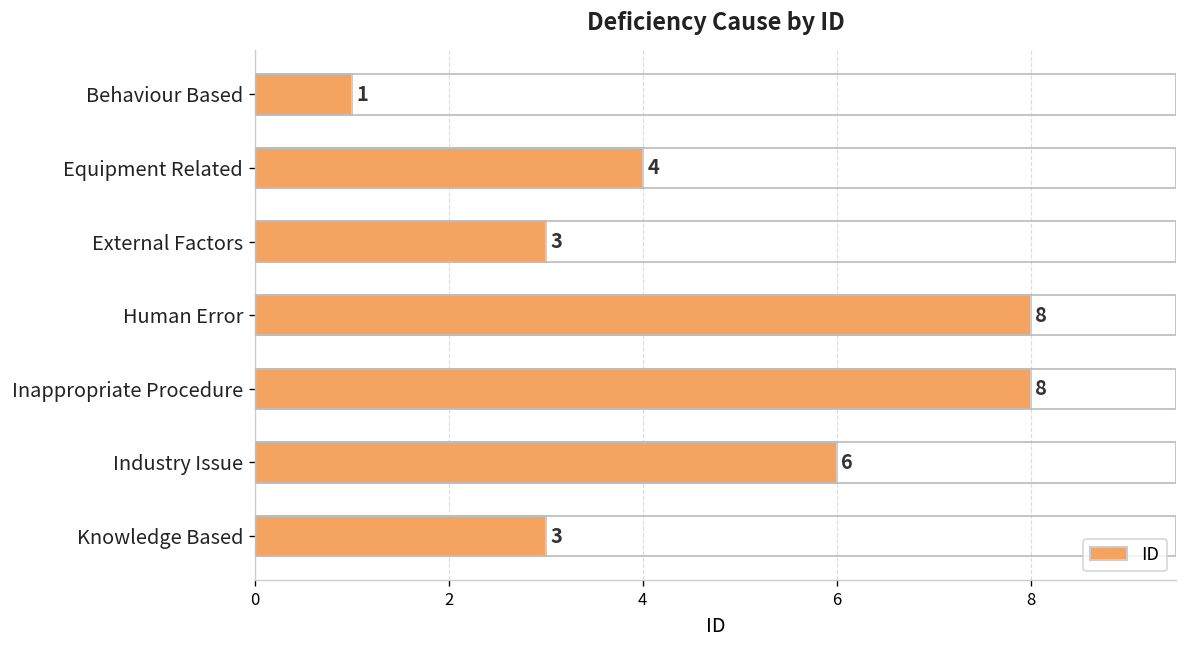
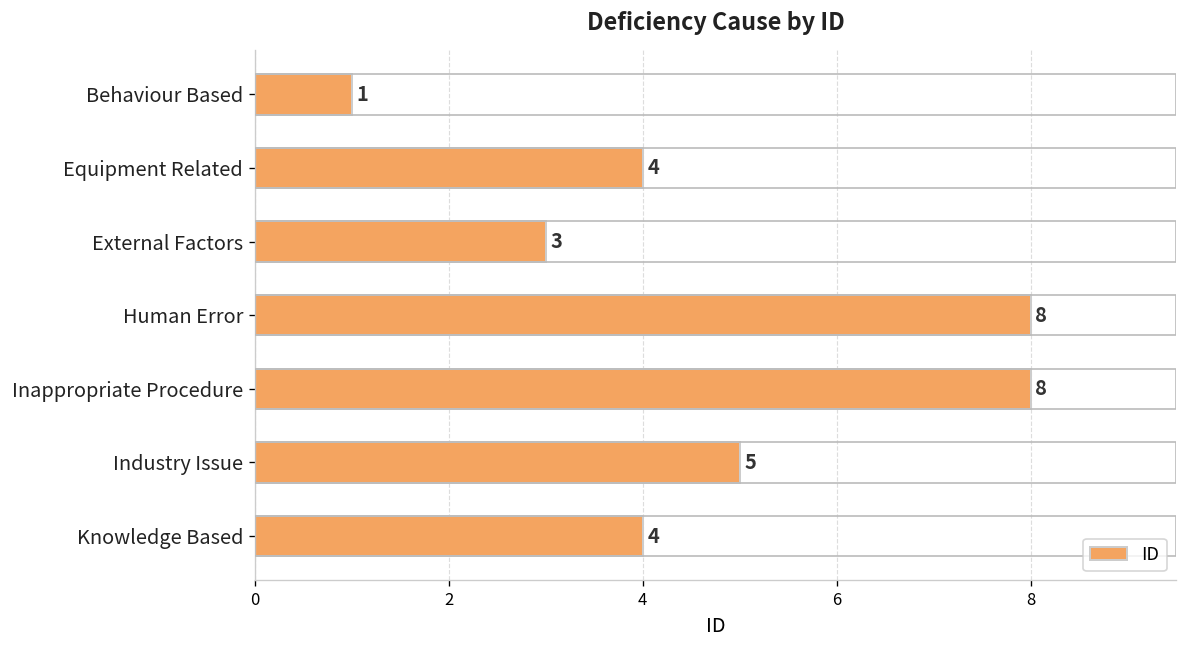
Industry Issue: 6 -> 5
Knowledge Based: 3 -> 4
